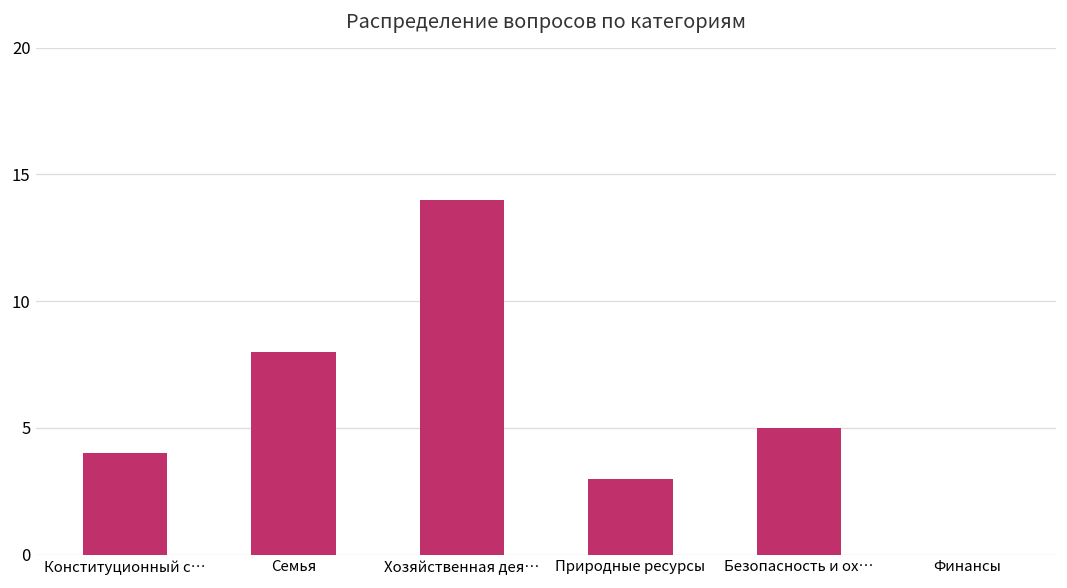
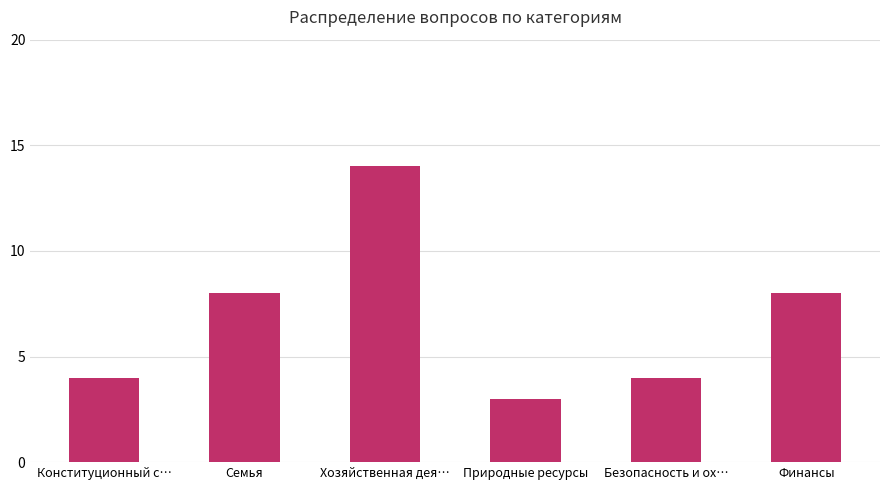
Безопасность и ох…: 5 -> 4
Финансы: 0 -> 8
